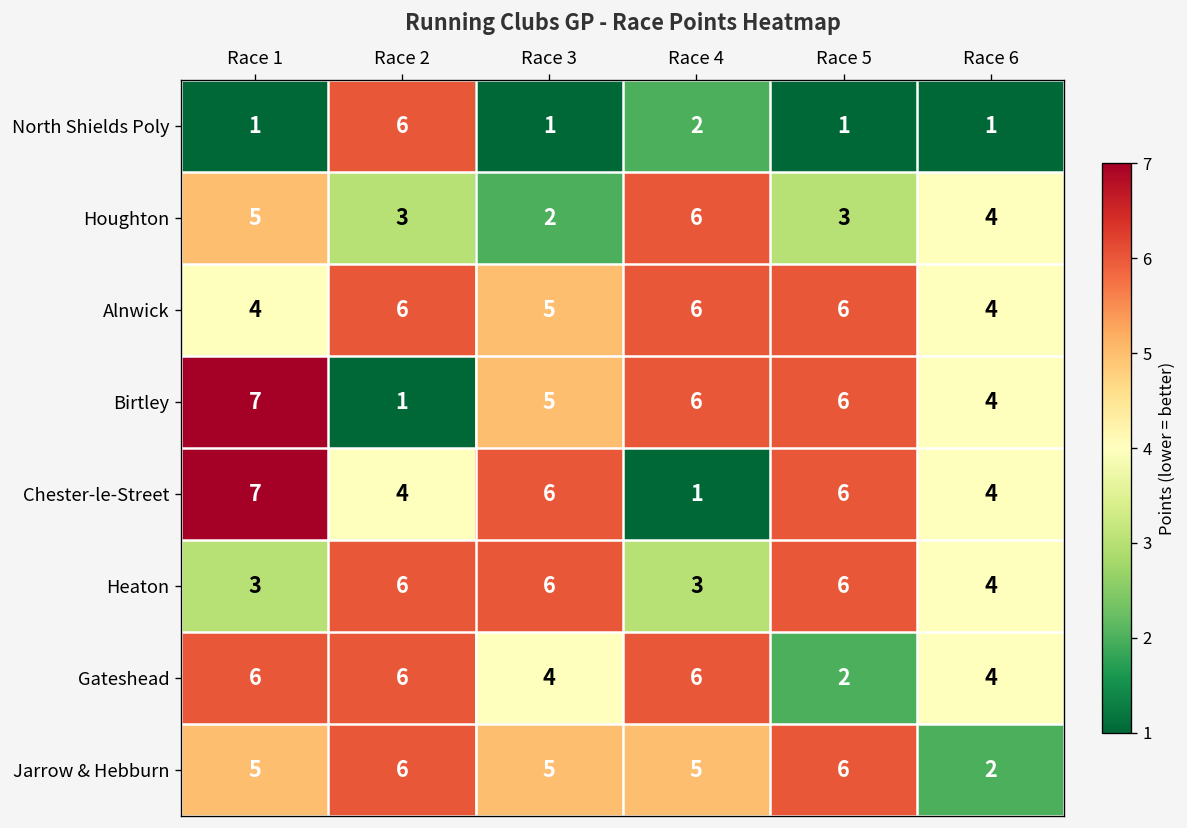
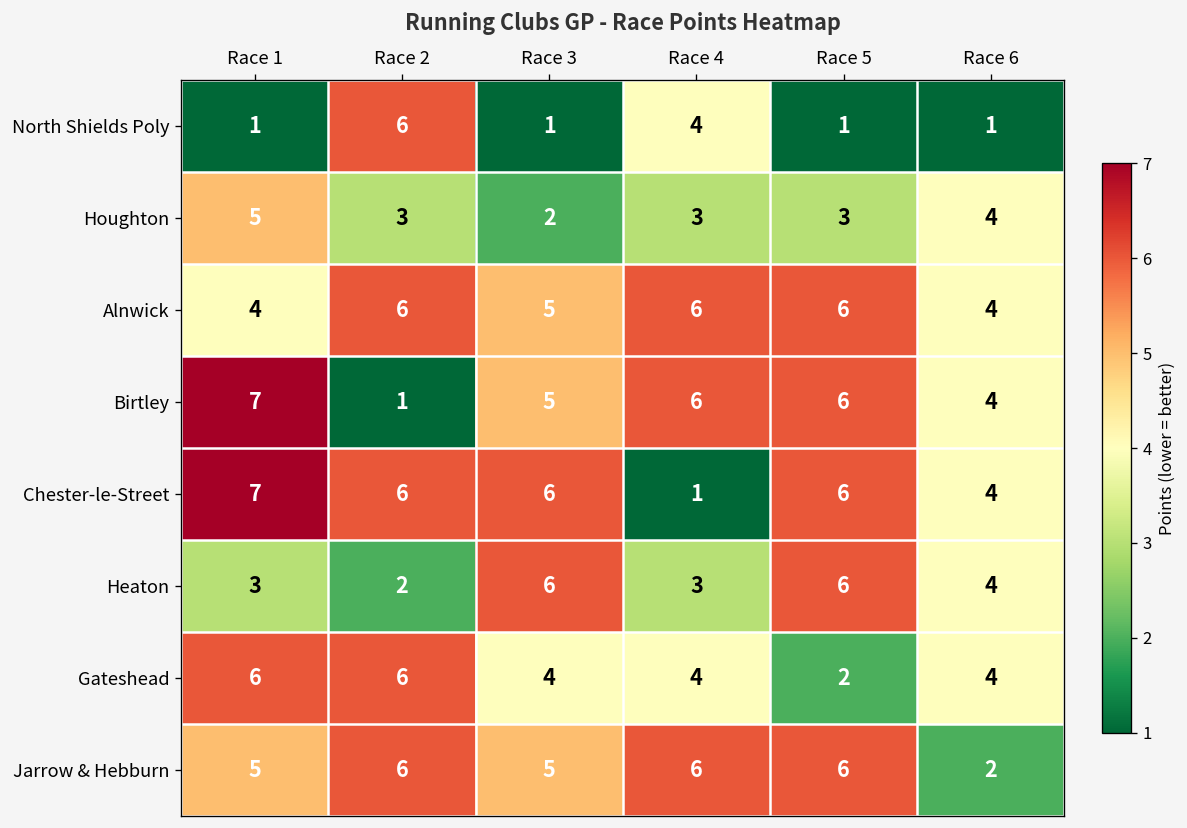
North Shields Poly, Race 4: 2 -> 4
Houghton, Race 4: 6 -> 3
Chester-le-Street, Race 2: 4 -> 6
Heaton, Race 2: 6 -> 2
Gateshead, Race 4: 6 -> 4
Jarrow & Hebburn, Race 4: 5 -> 6
